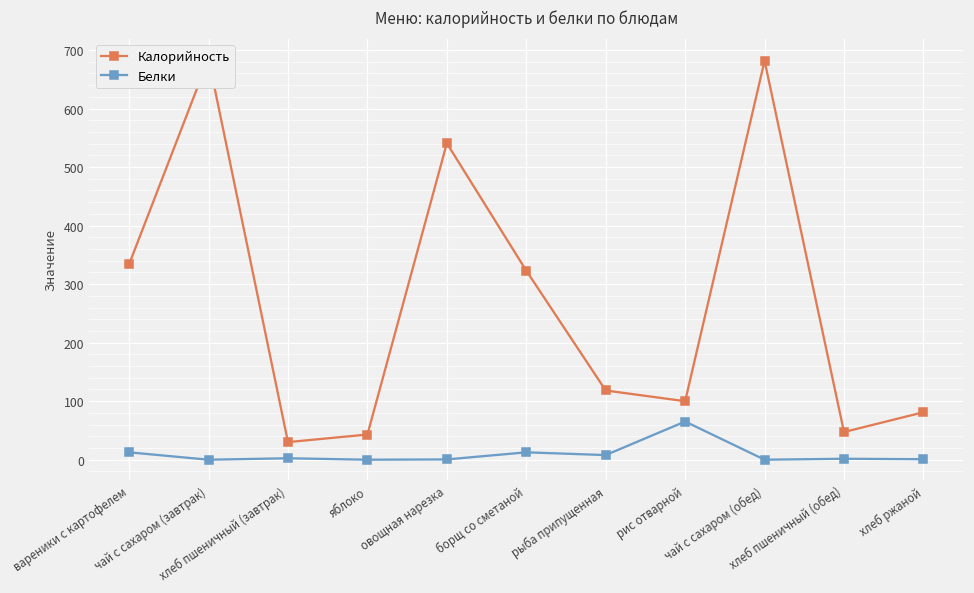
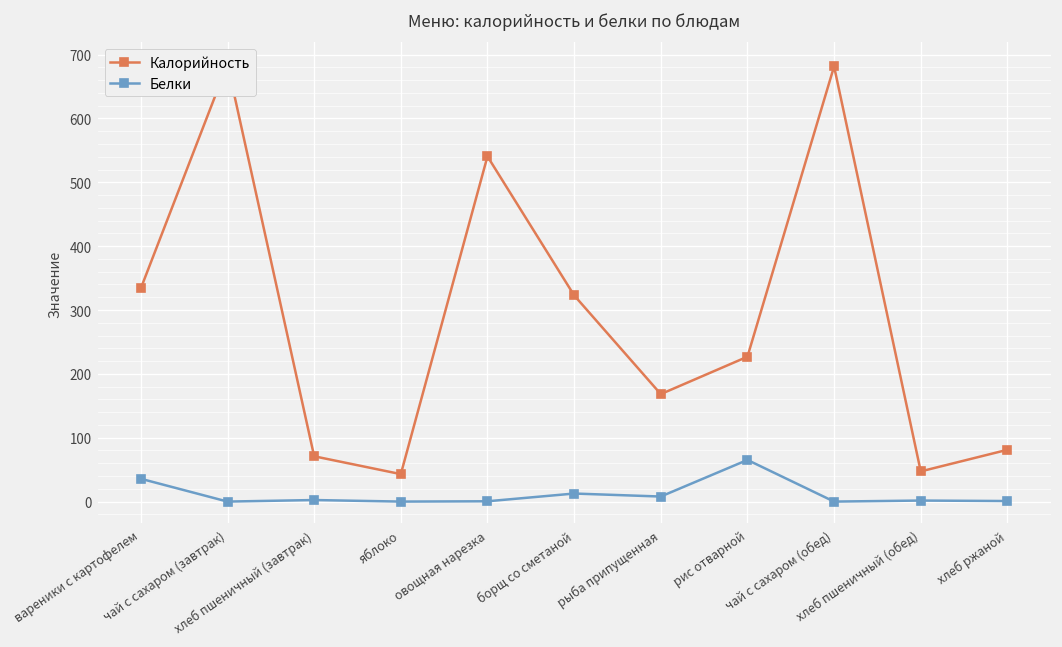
Белки, вареники с картофелем: 10 -> 40
Калорийность, хлеб пшеничный (завтрак): 30 -> 70
Калорийность, рыба припущенная: 120 -> 170
Калорийность, рис отварной: 100 -> 230
